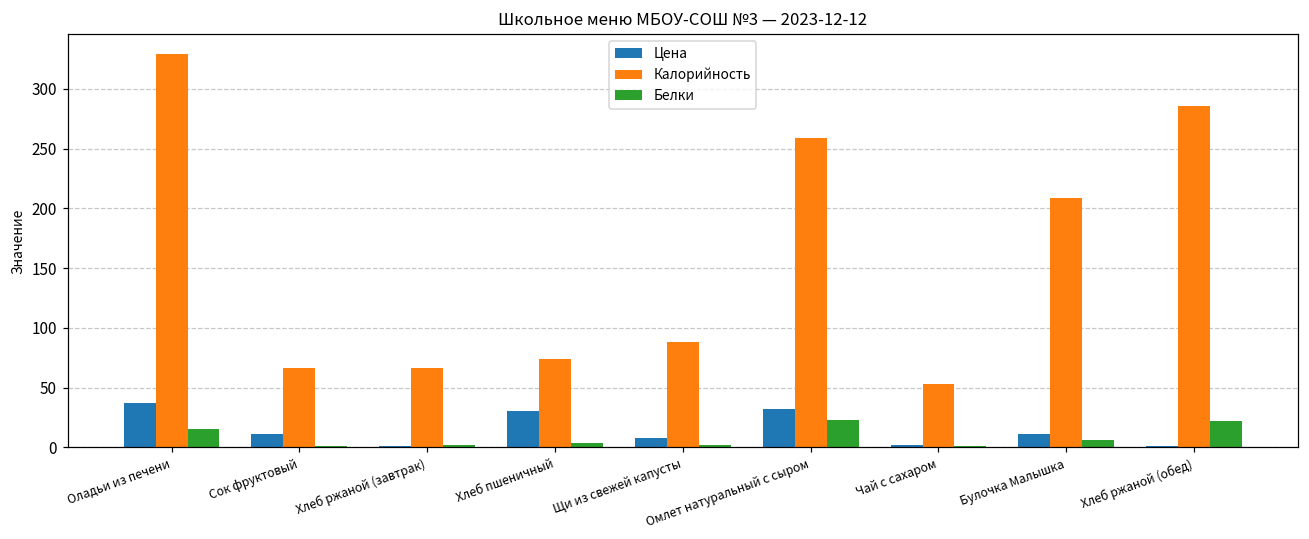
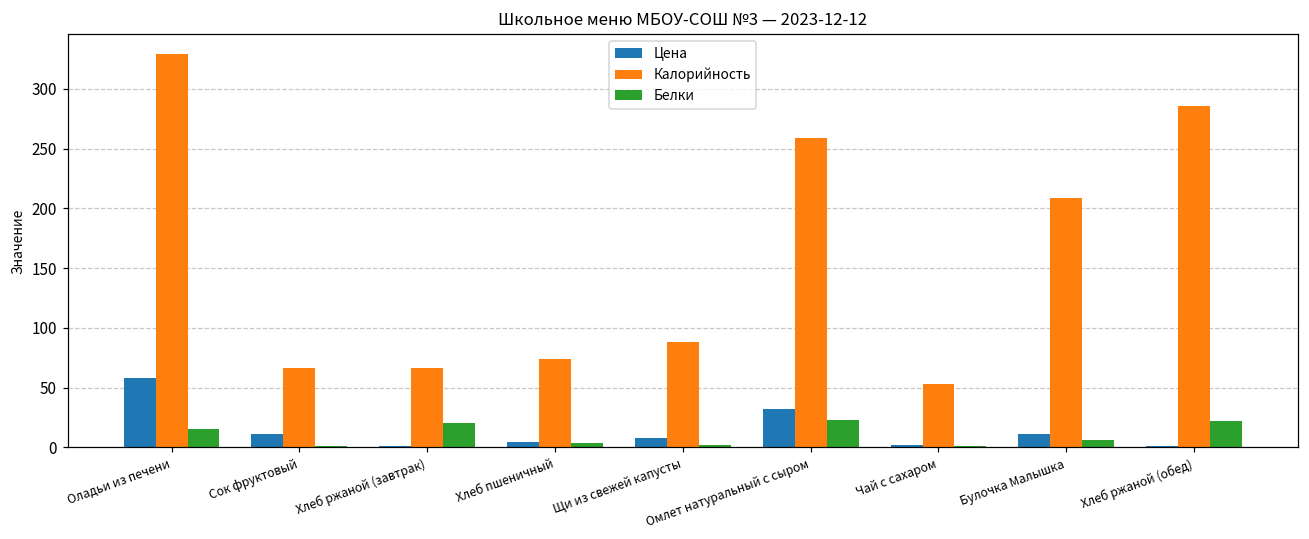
Цена, Оладьи из печени: 37 -> 58
Белки, Хлеб ржаной (завтрак): 2 -> 20
Цена, Хлеб пшеничный: 30 -> 4
